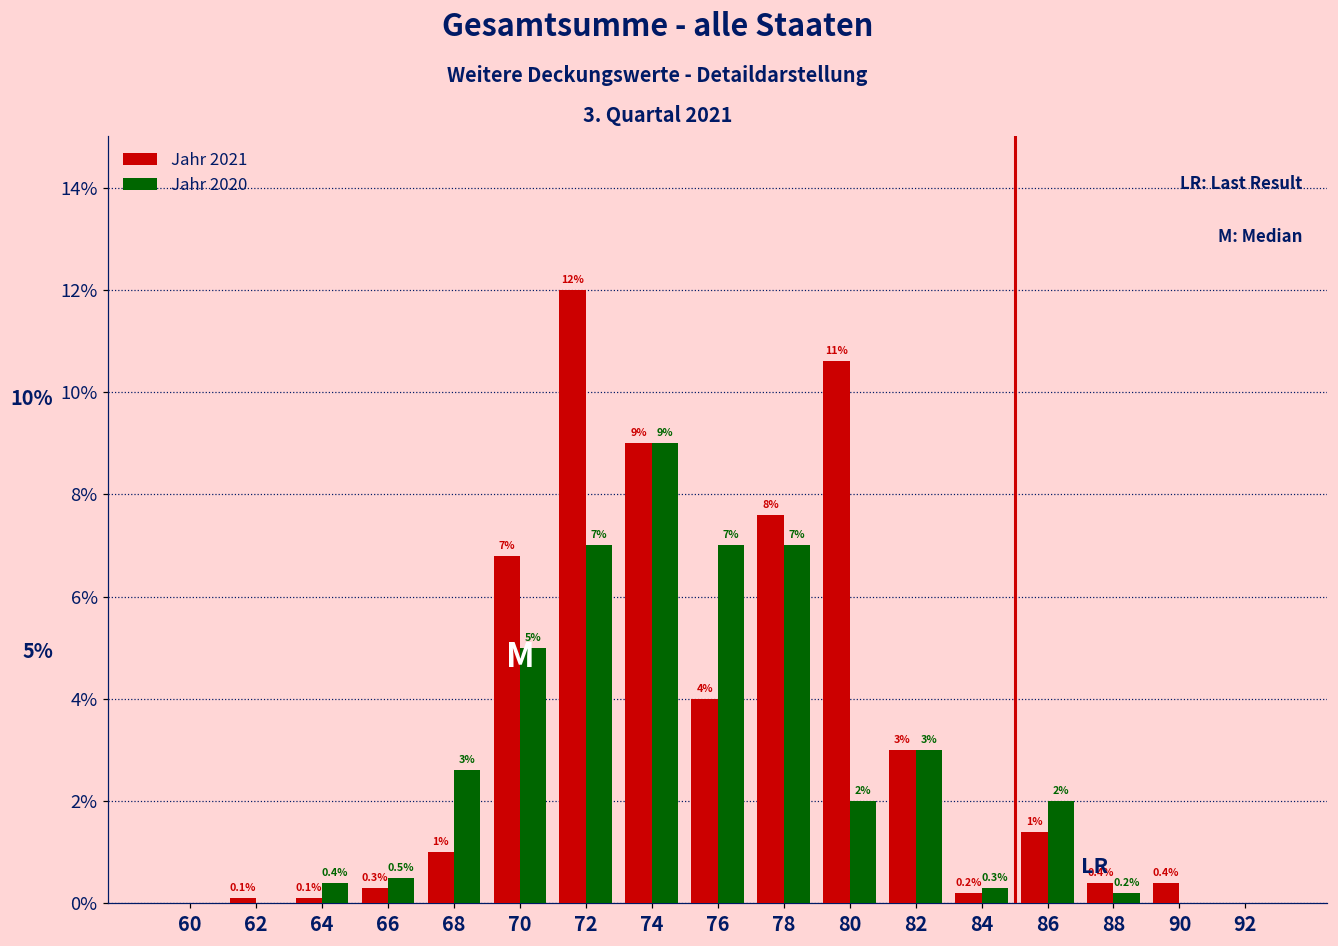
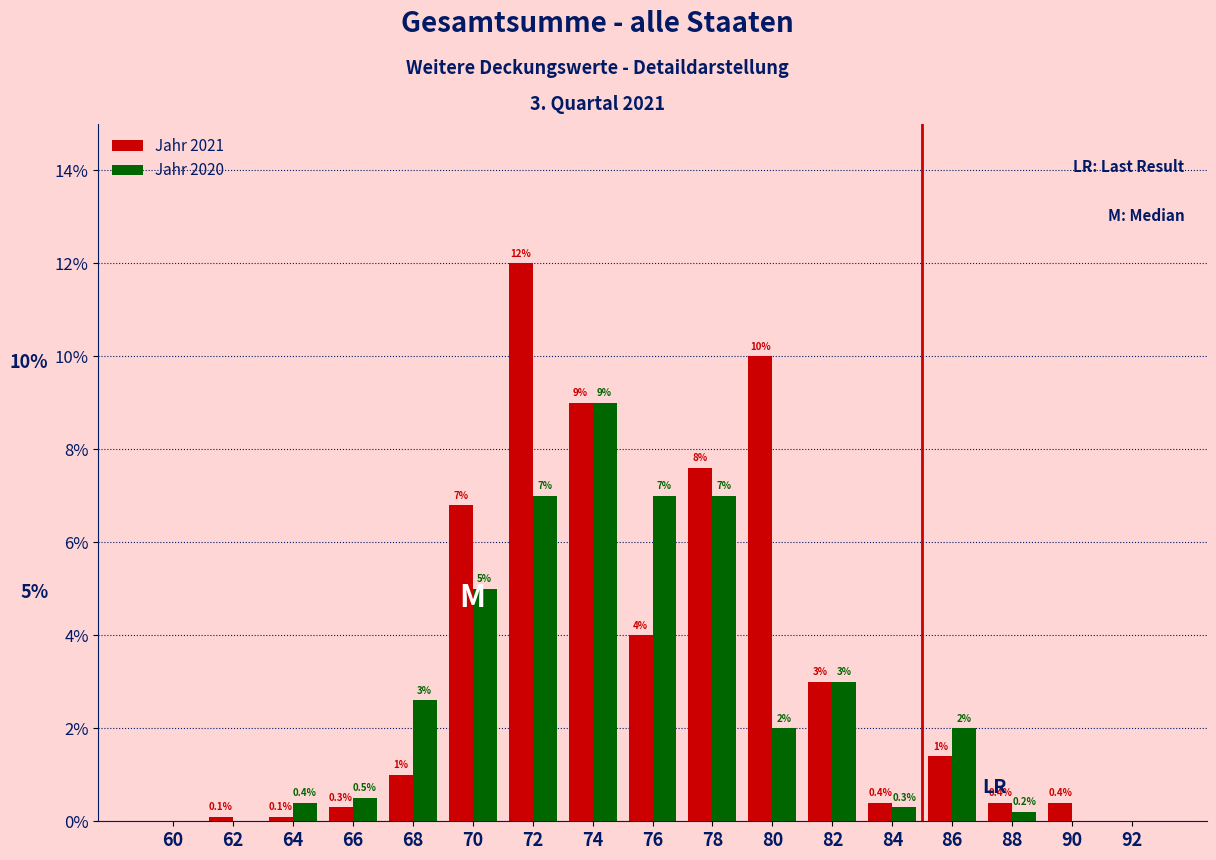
Jahr 2021, 80: 11% -> 10%
Jahr 2021, 84: 0.2% -> 0.4%
